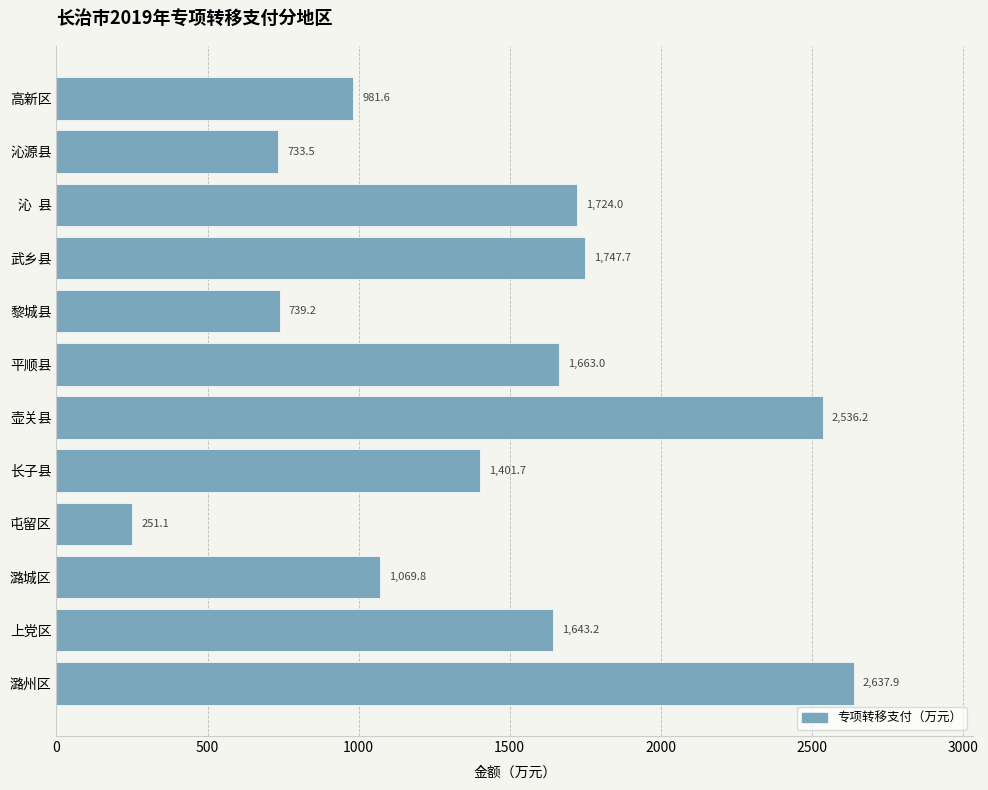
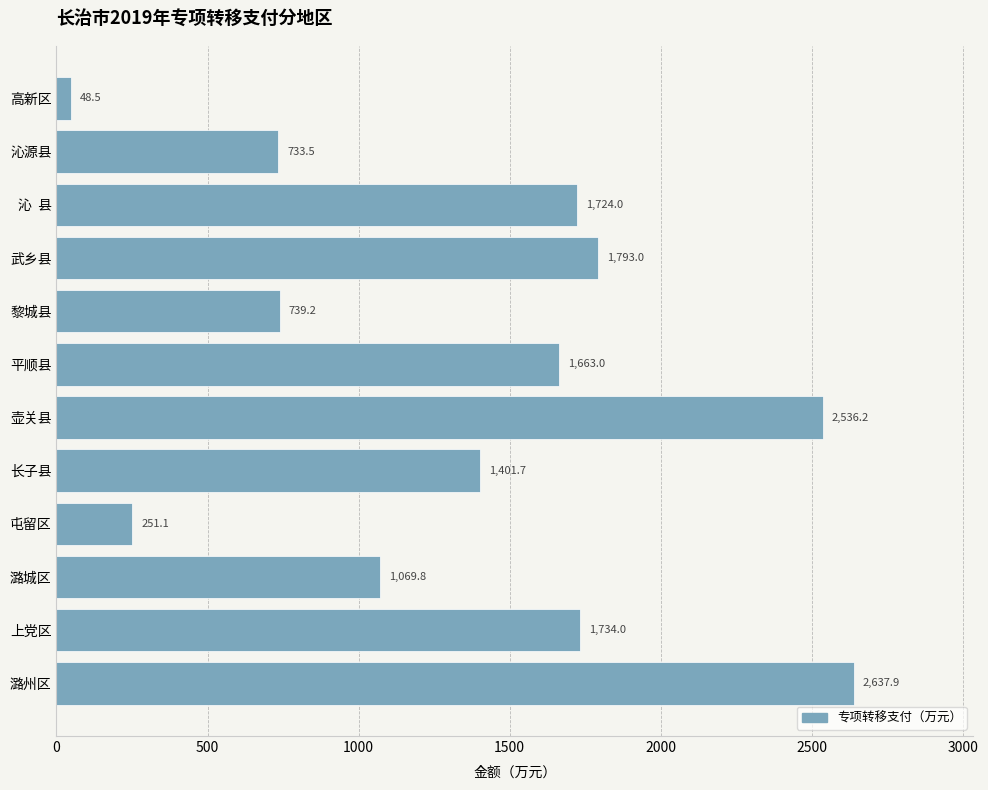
高新区: 981.6 -> 48.5
武乡县: 1,747.7 -> 1,793.0
上党区: 1,643.2 -> 1,734.0
